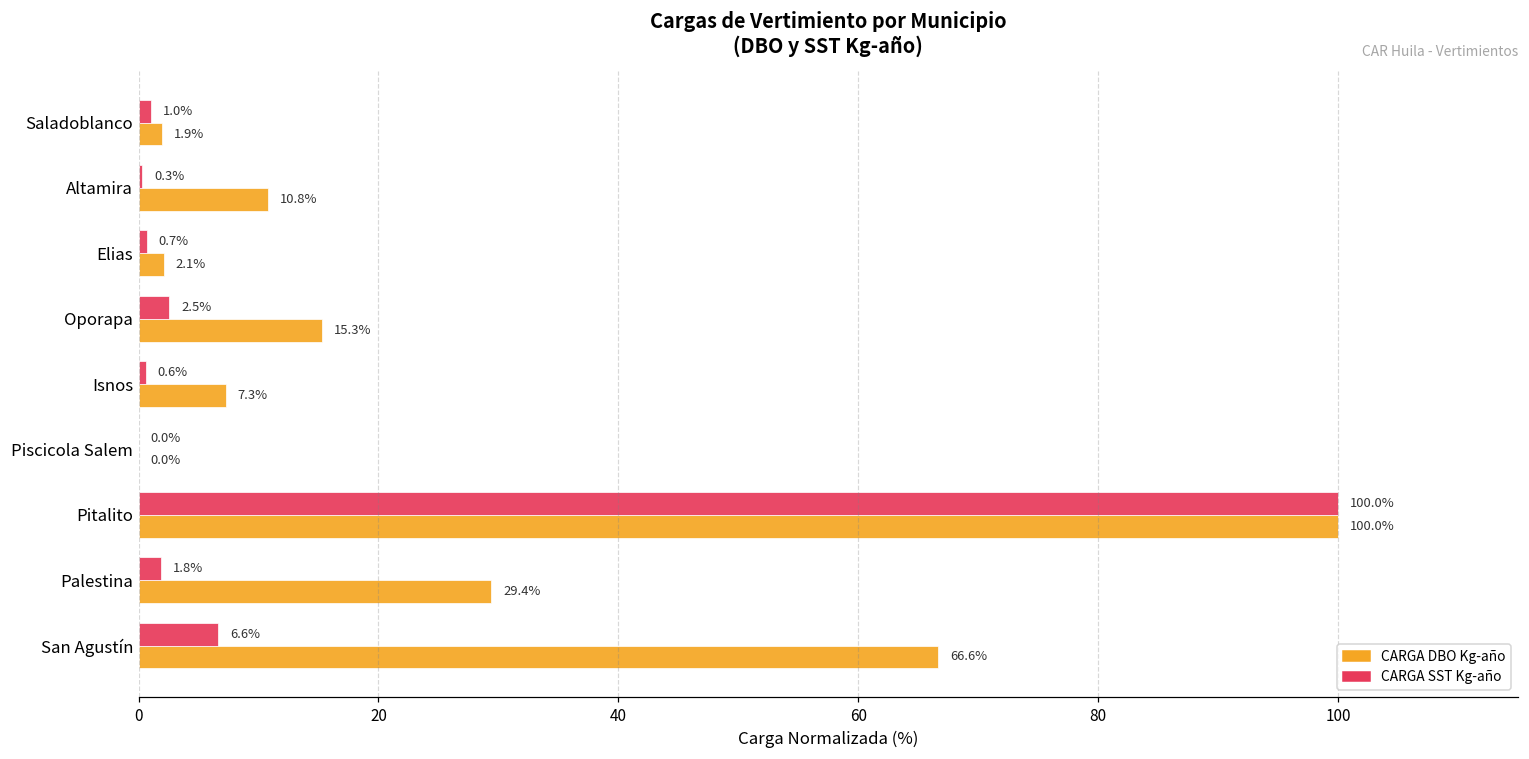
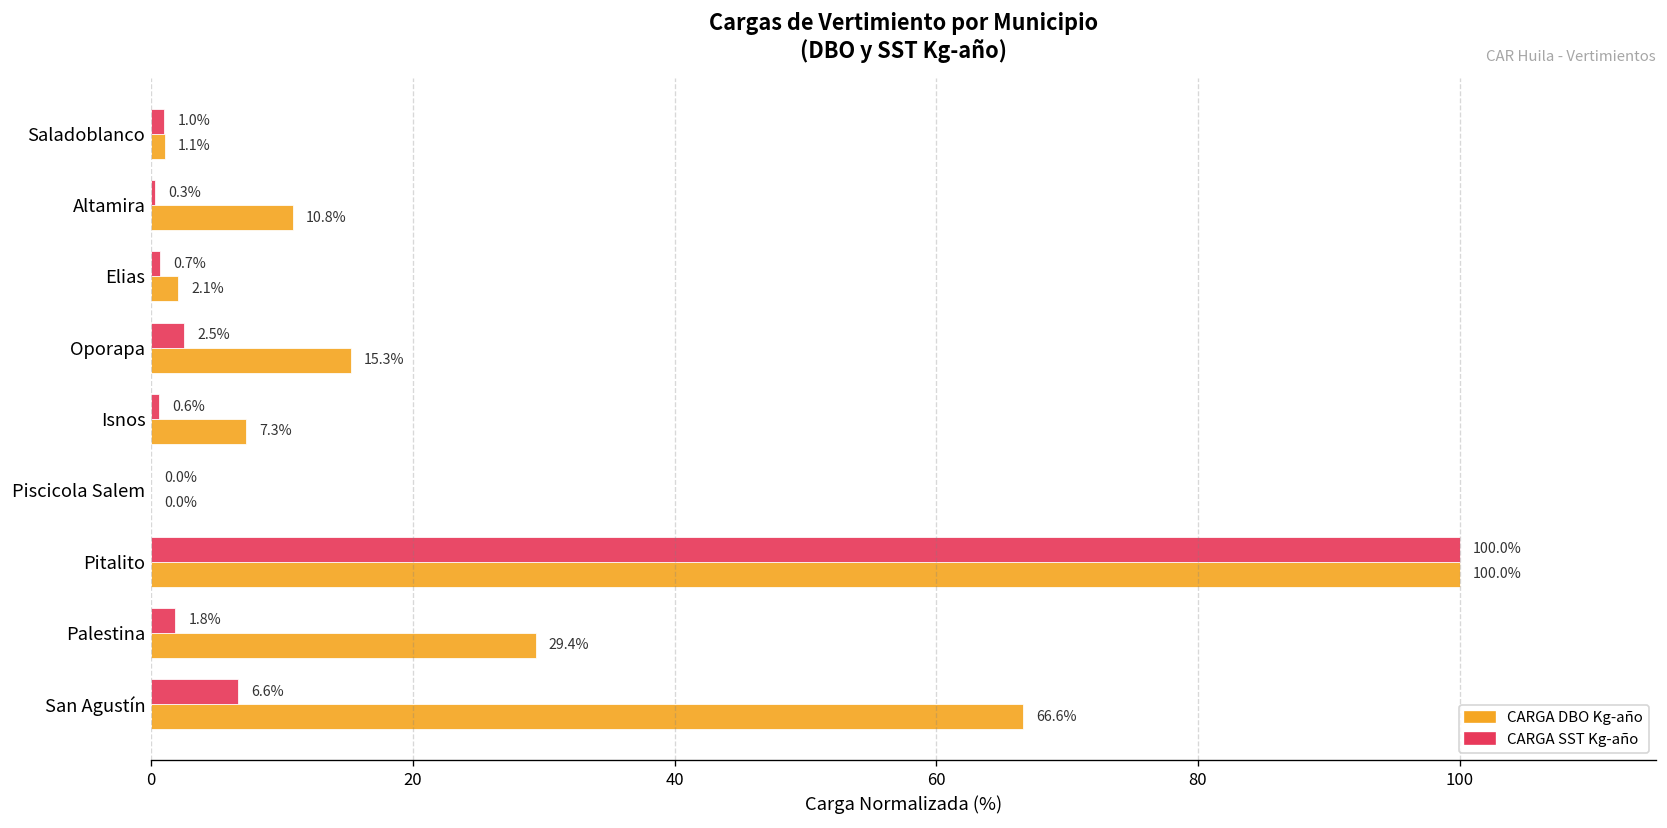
CARGA DBO Kg-año, Saladoblanco: 1.9% -> 1.1%
